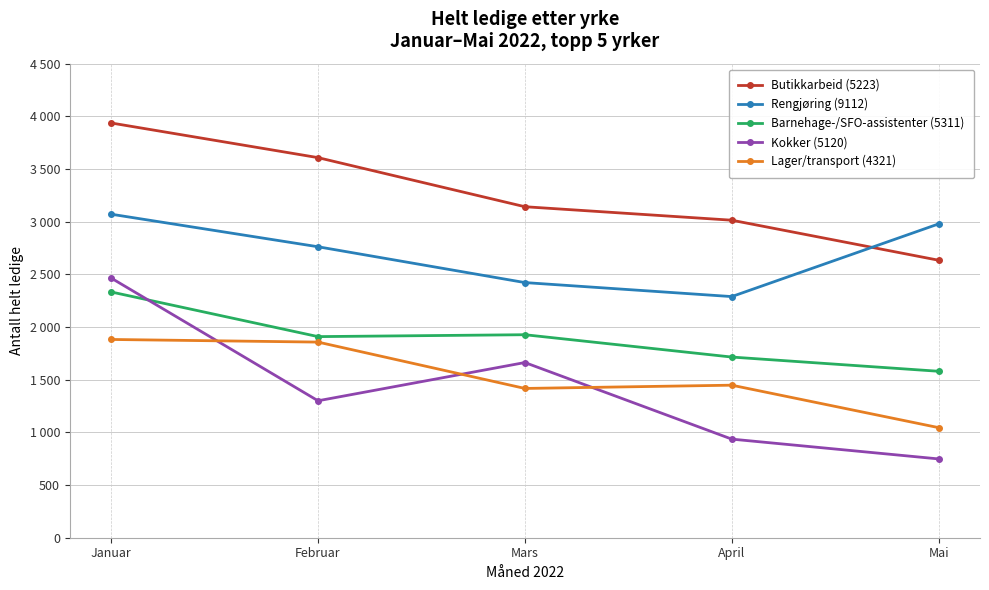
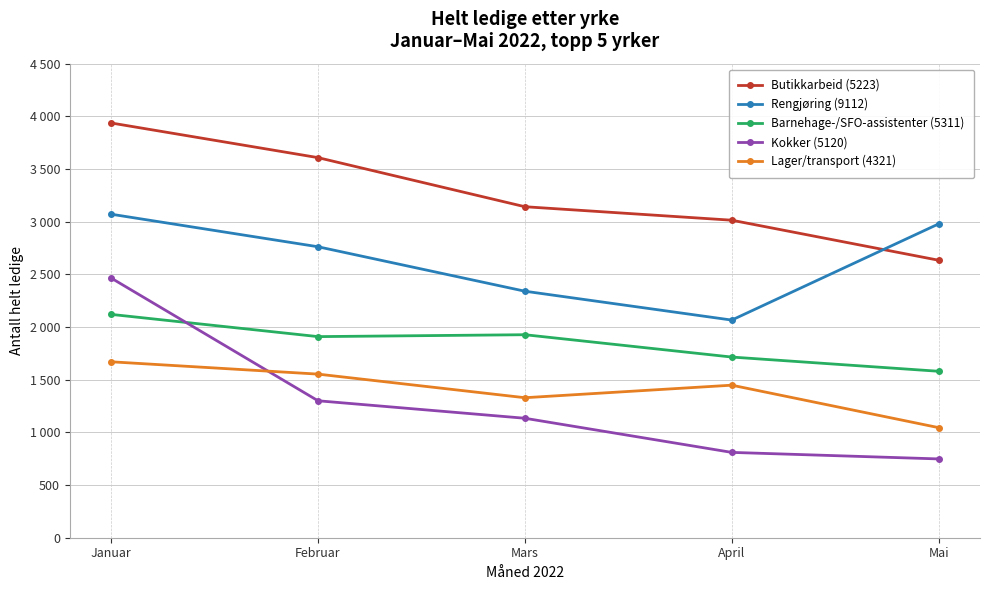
Barnehage-/SFO-assistenter (5311), Januar: 2330 -> 2120
Lager/transport (4321), Januar: 1880 -> 1670
Lager/transport (4321), Februar: 1860 -> 1550
Rengjøring (9112), Mars: 2420 -> 2340
Kokker (5120), Mars: 1660 -> 1130
Lager/transport (4321), Mars: 1420 -> 1330
Rengjøring (9112), April: 2290 -> 2070
Kokker (5120), April: 940 -> 810
